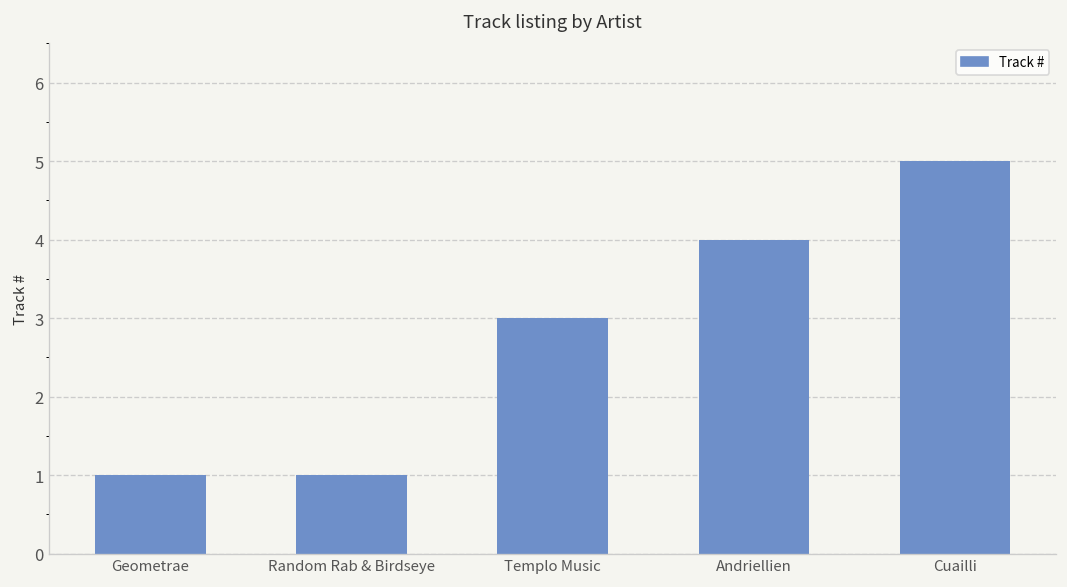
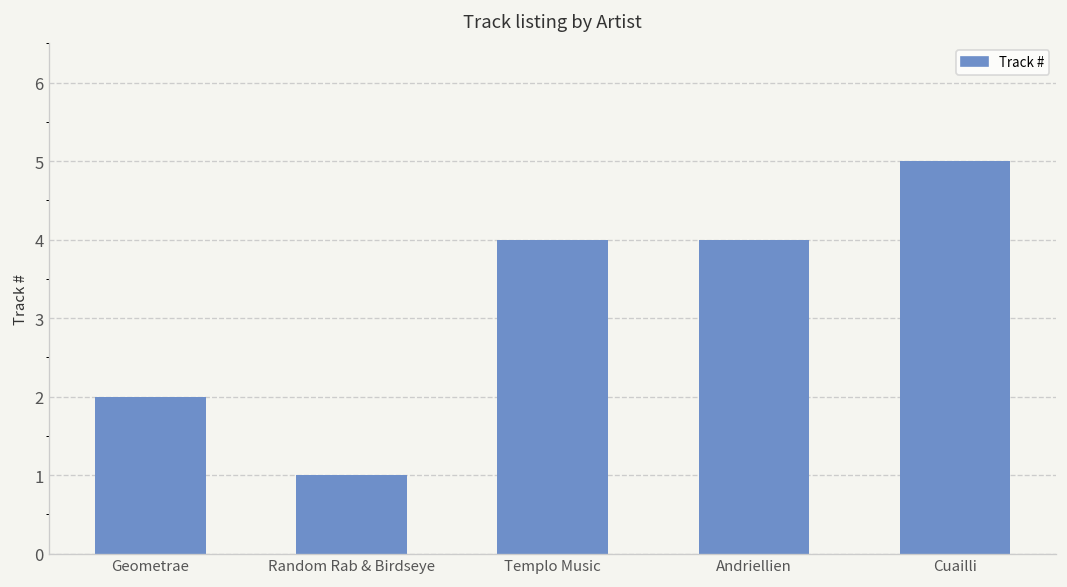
Geometrae: 1 -> 2
Templo Music: 3 -> 4
